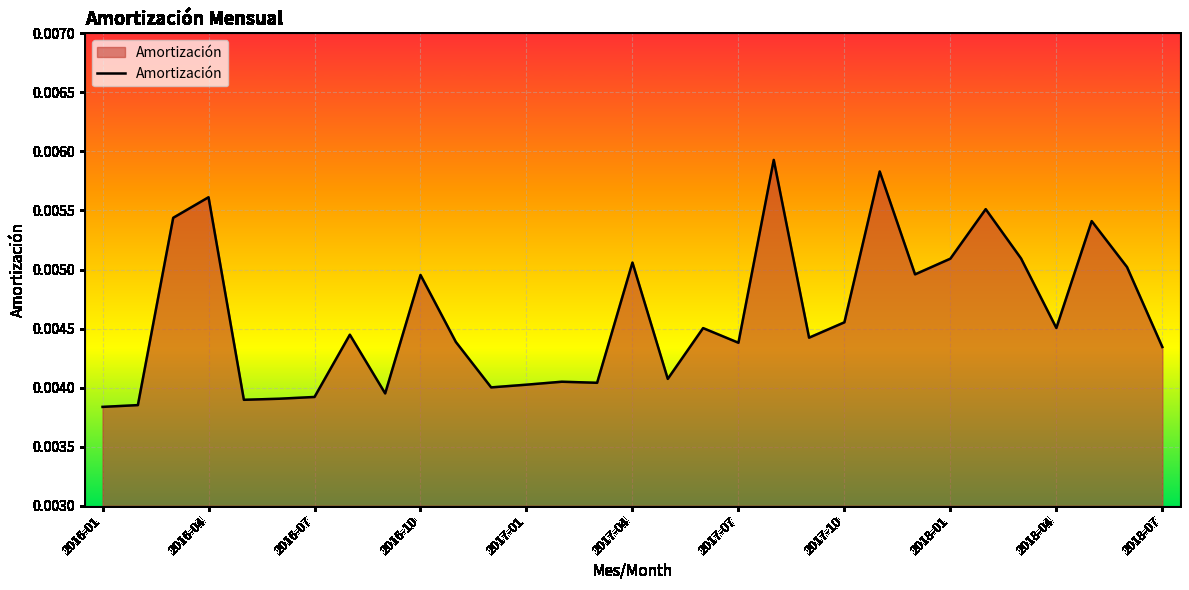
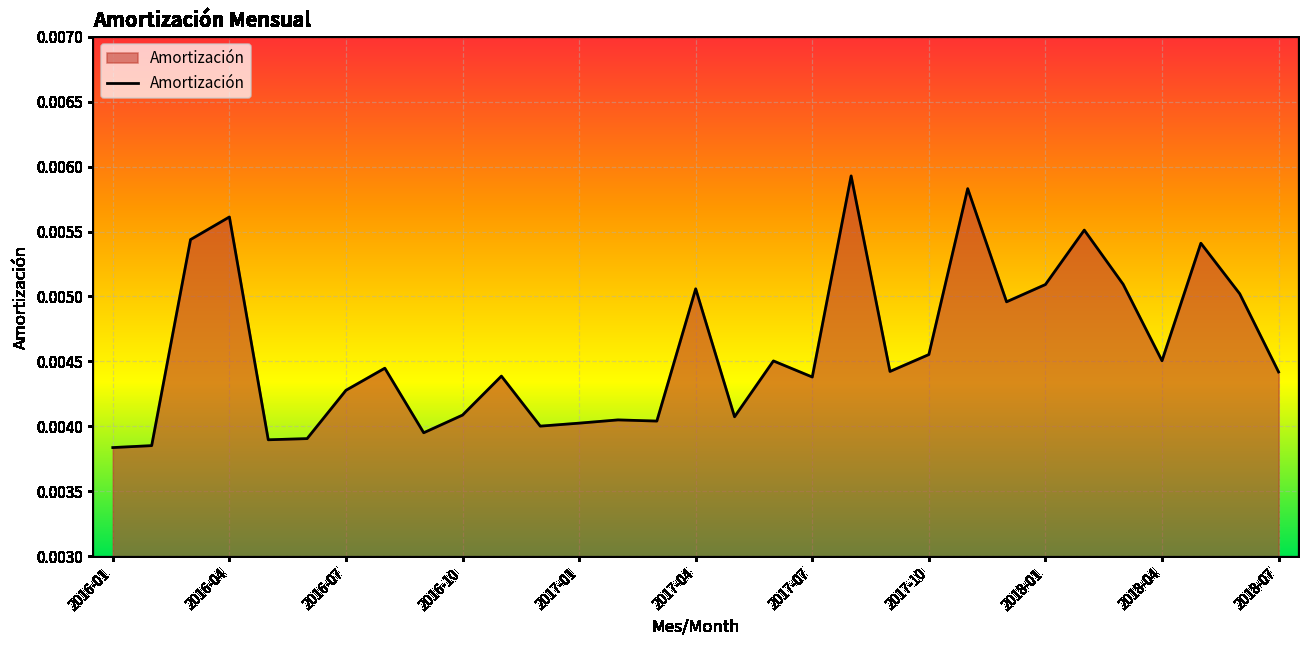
2016-07: 0.00392 -> 0.00428
2016-10: 0.00495 -> 0.00409
2018-07: 0.00434 -> 0.00442
